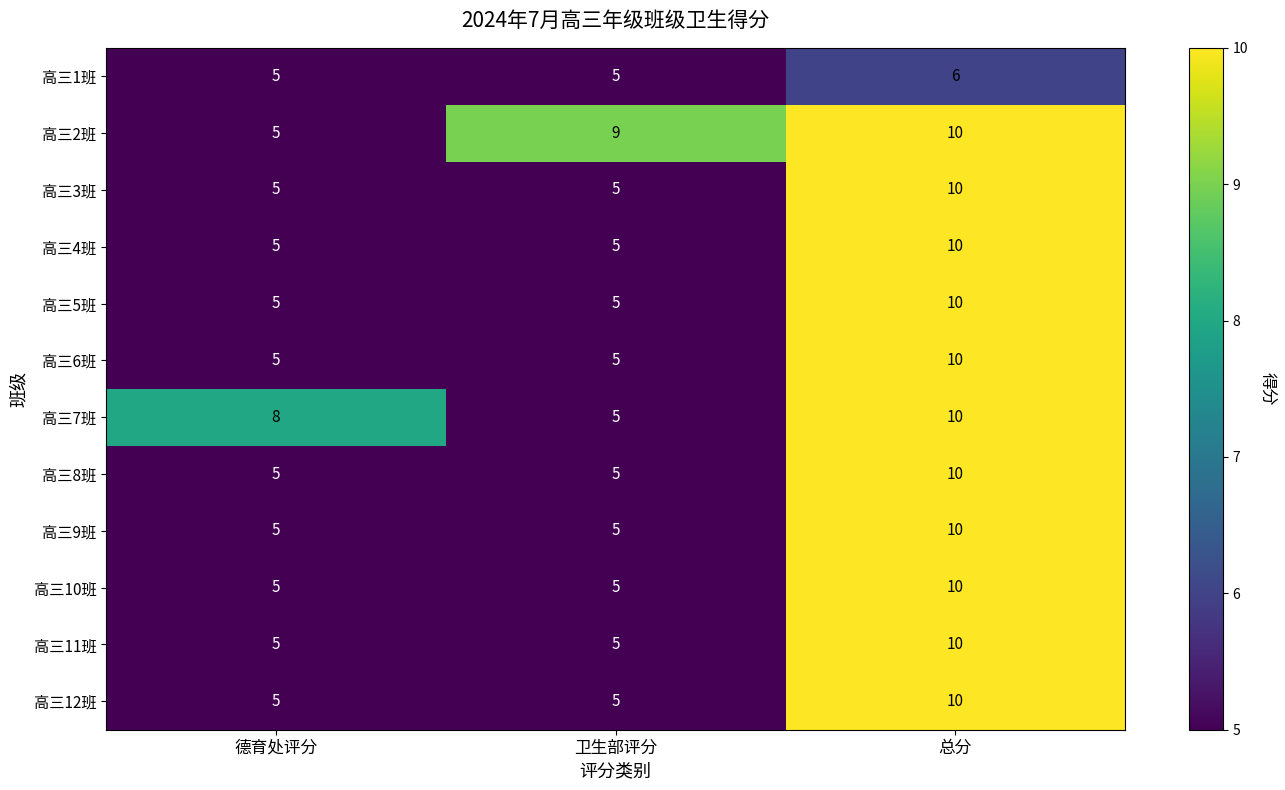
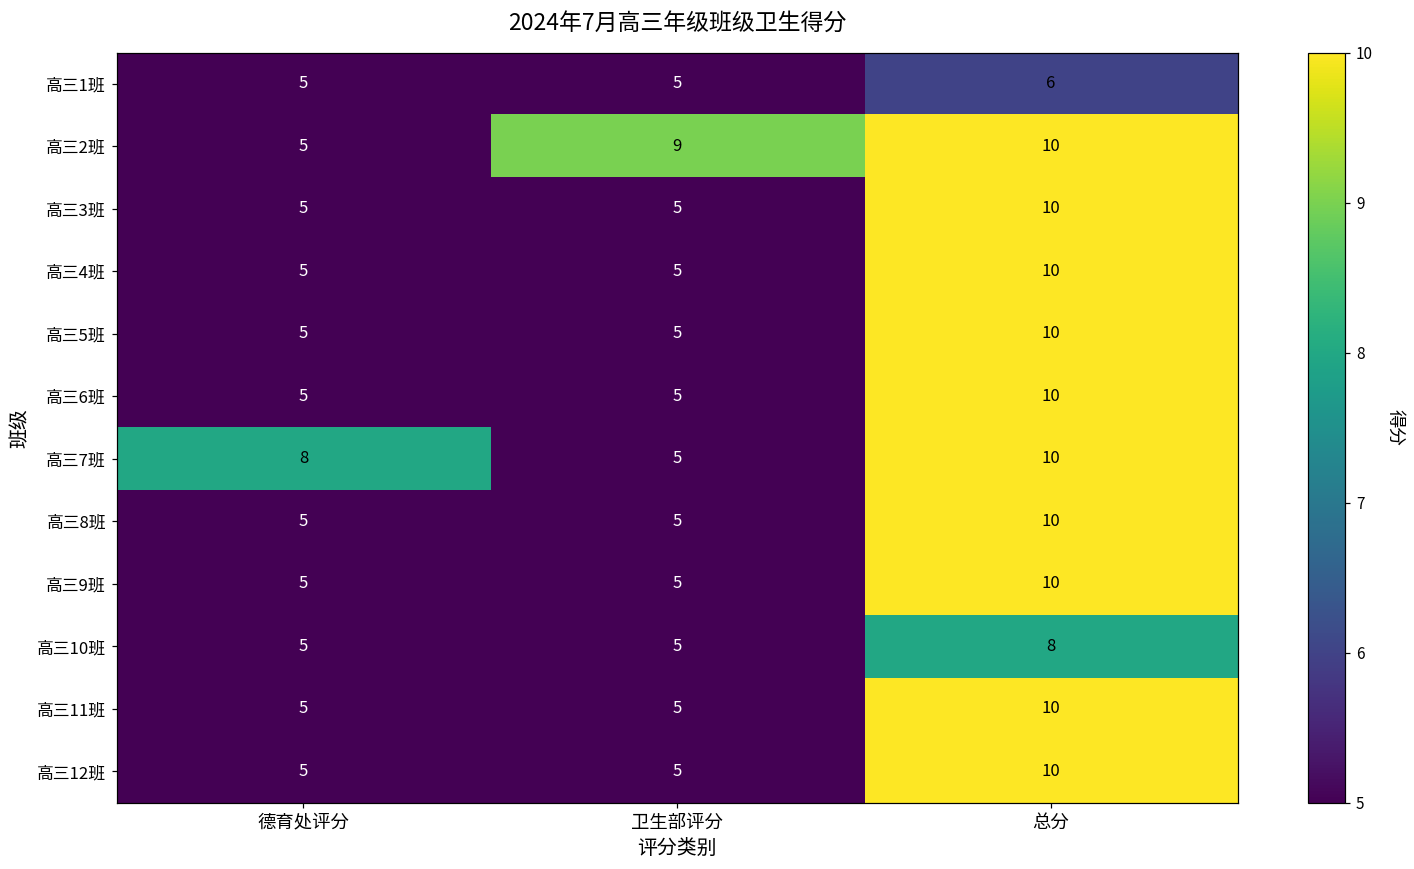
高三10班, 总分: 10 -> 8
